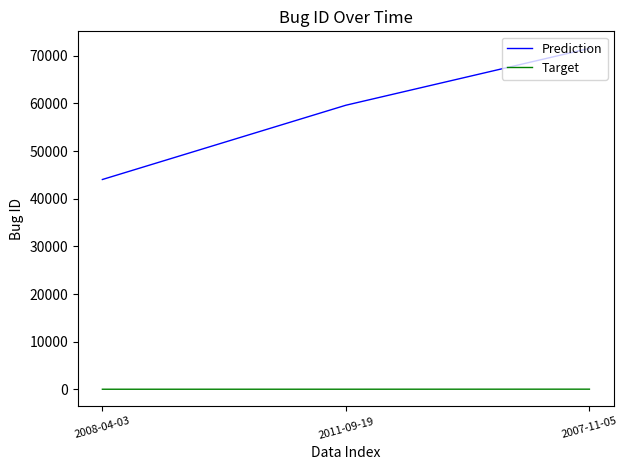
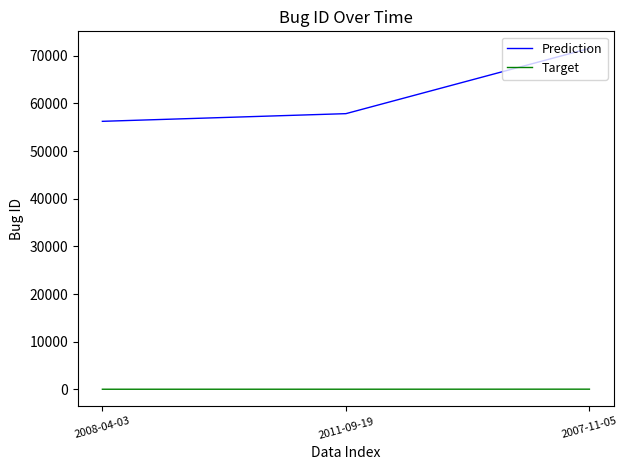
Prediction, 2008-04-03: 44000 -> 56000
Prediction, 2011-09-19: 60000 -> 58000
